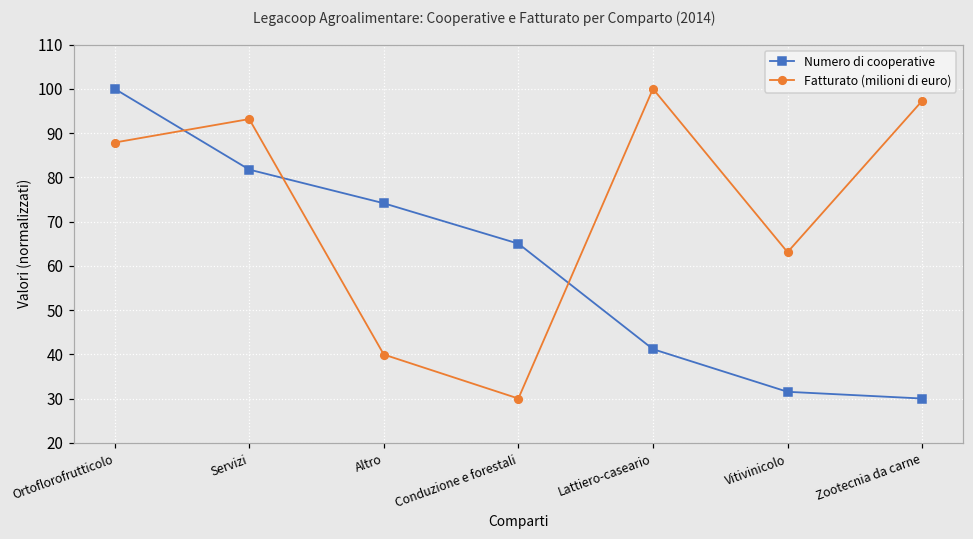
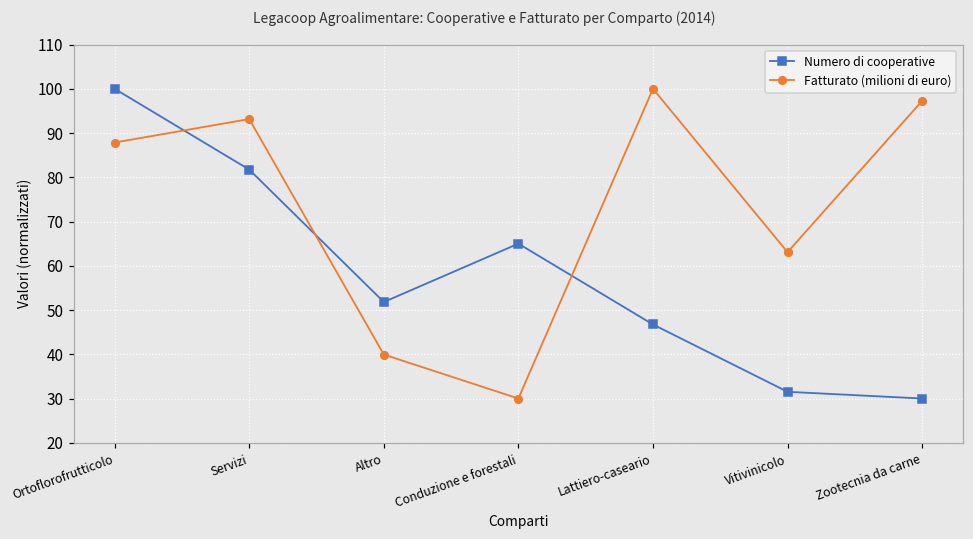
Numero di cooperative, Altro: 74 -> 52
Numero di cooperative, Lattiero-caseario: 41 -> 47
